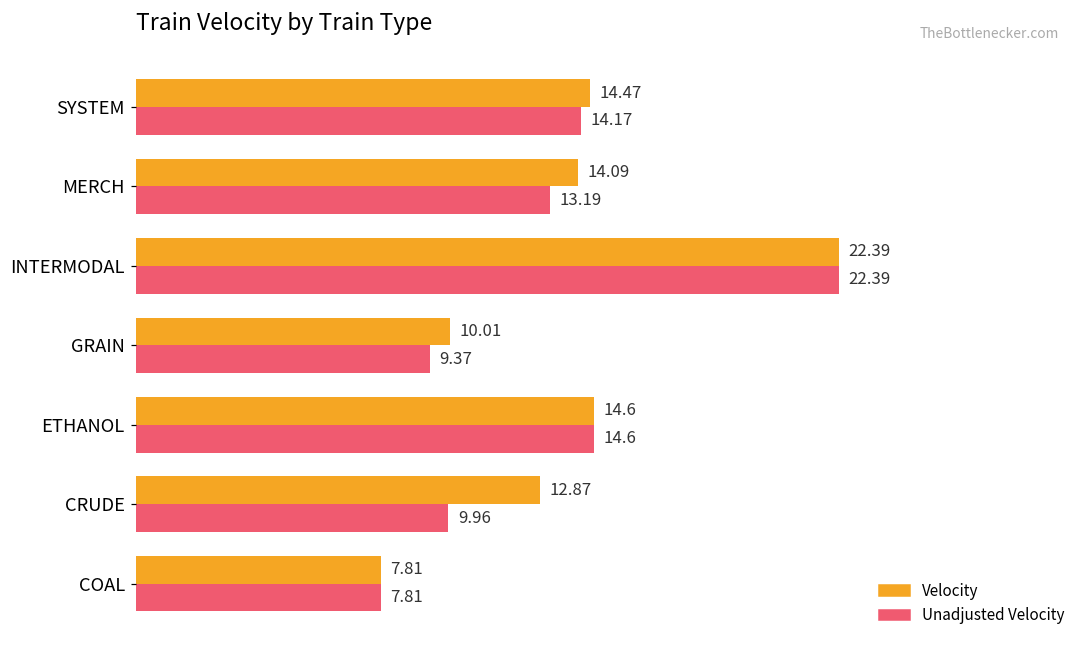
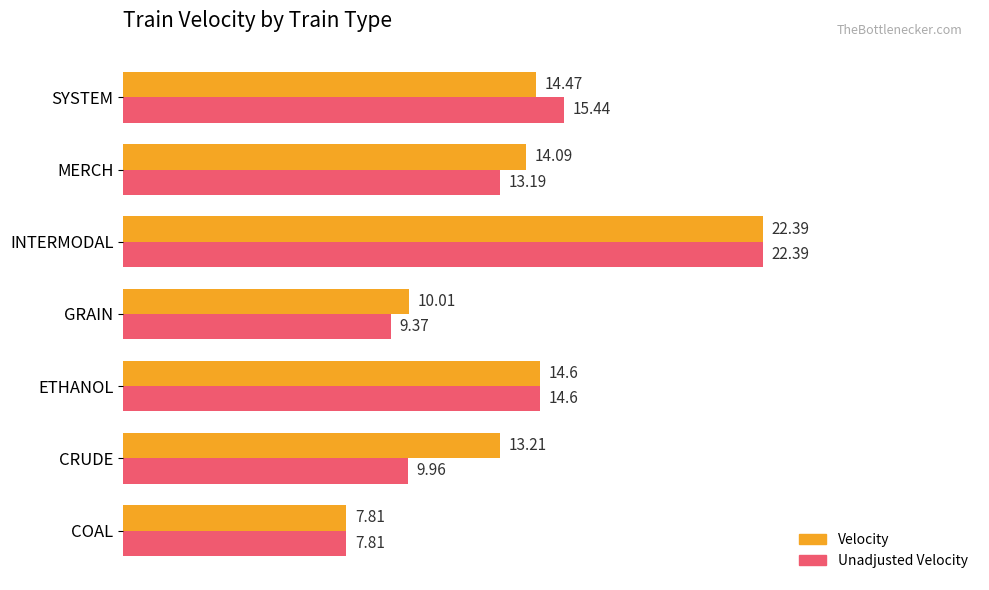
Unadjusted Velocity, SYSTEM: 14.17 -> 15.44
Velocity, CRUDE: 12.87 -> 13.21
